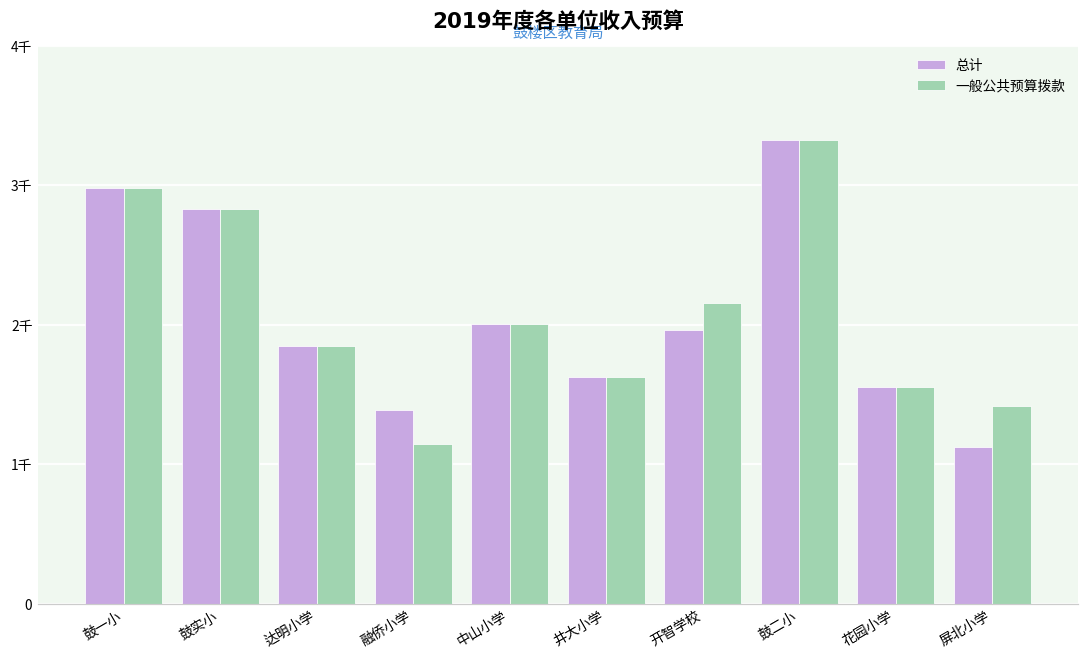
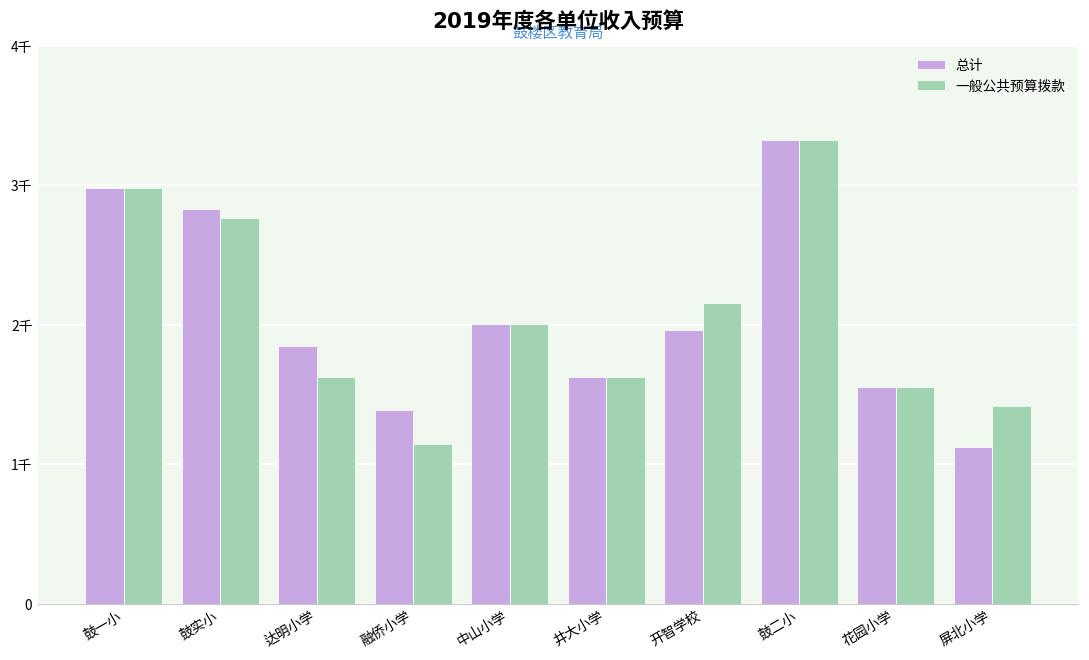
一般公共预算拨款, 鼓实小: 2.83千 -> 2.77千
一般公共预算拨款, 达明小学: 1.85千 -> 1.63千
